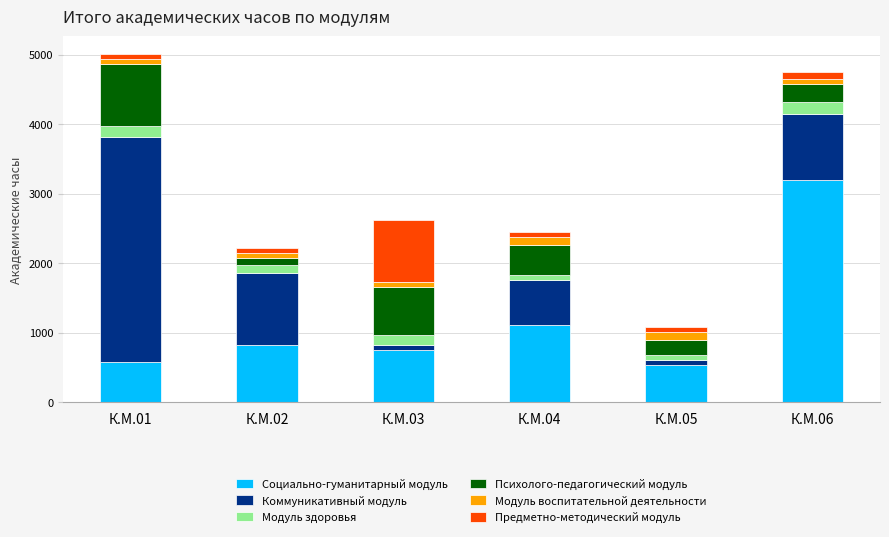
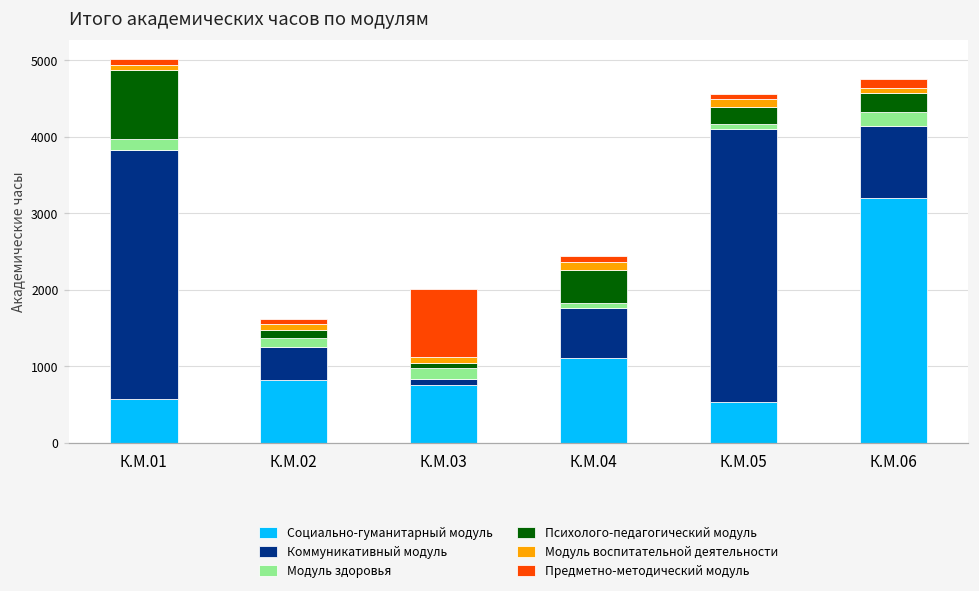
Коммуникативный модуль, К.М.02: 1000 -> 400
Психолого-педагогический модуль, К.М.03: 700 -> 100
Коммуникативный модуль, К.М.05: 100 -> 3600
